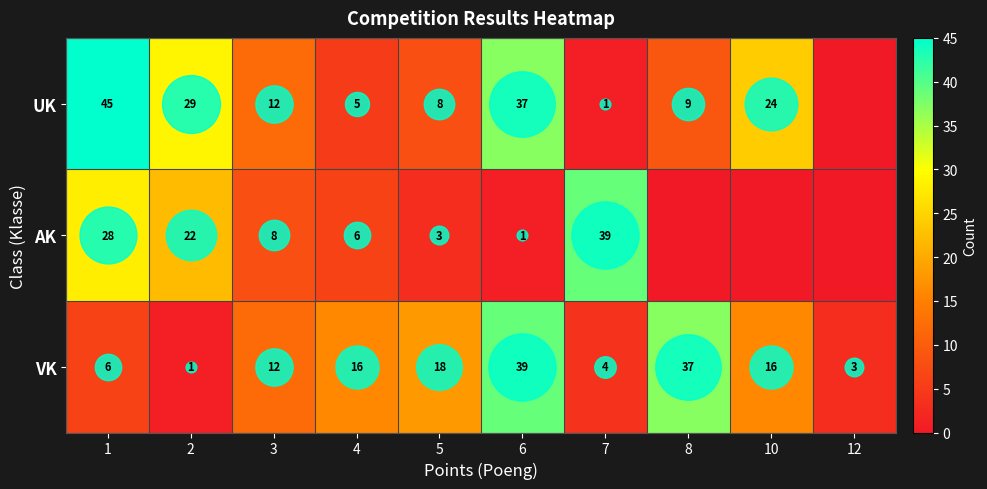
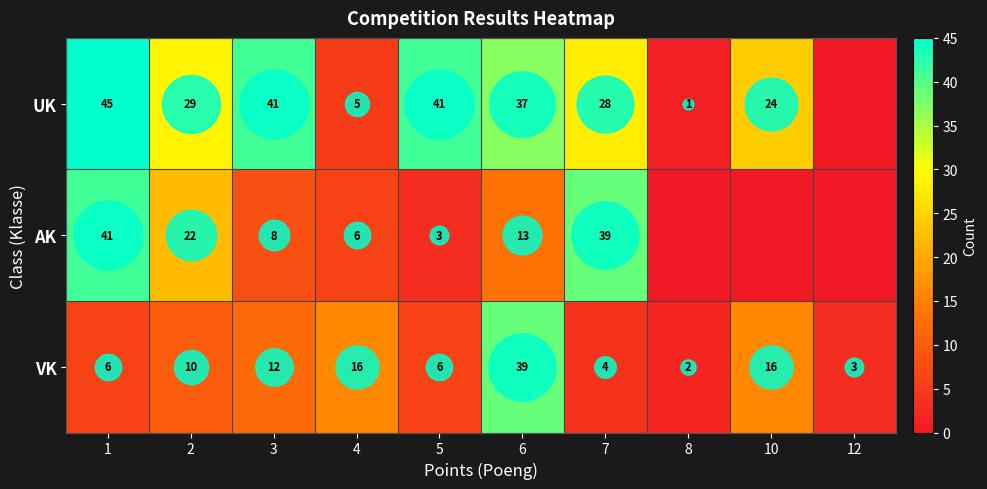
UK, 3: 12 -> 41
UK, 5: 8 -> 41
UK, 7: 1 -> 28
UK, 8: 9 -> 1
AK, 1: 28 -> 41
AK, 6: 1 -> 13
VK, 2: 1 -> 10
VK, 5: 18 -> 6
VK, 8: 37 -> 2
